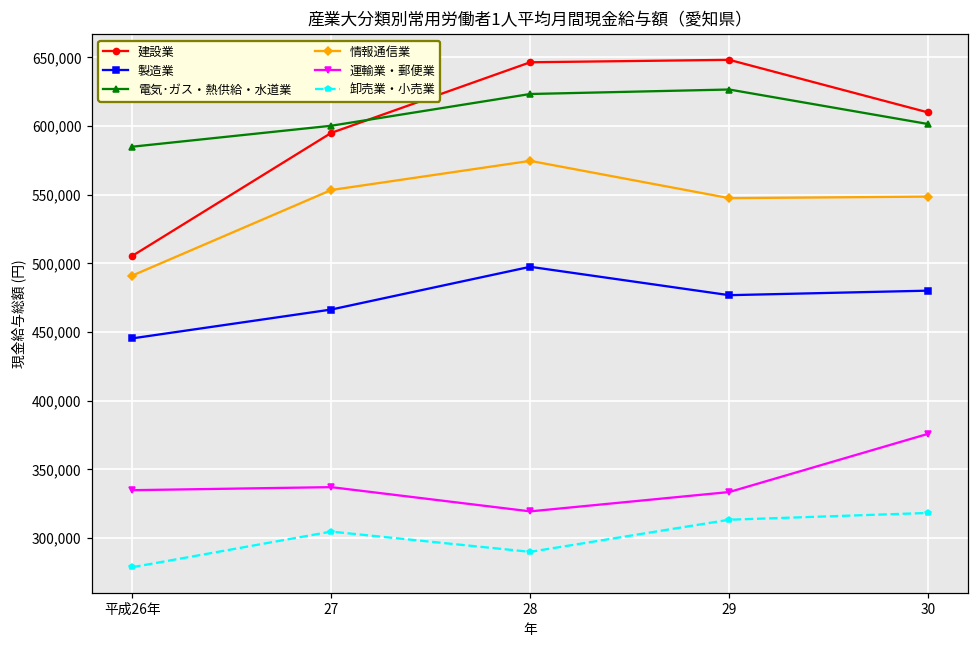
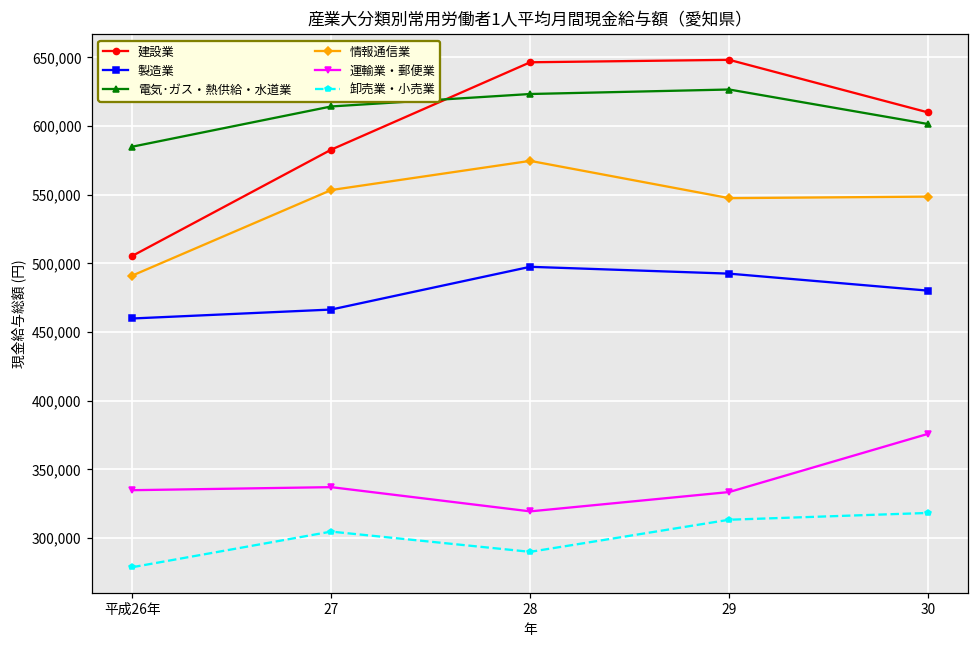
製造業, 平成26年: 445,000 -> 460,000
建設業, 27: 595,000 -> 583,000
電気･ガス・熱供給・水道業, 27: 600,000 -> 614,000
製造業, 29: 477,000 -> 493,000
